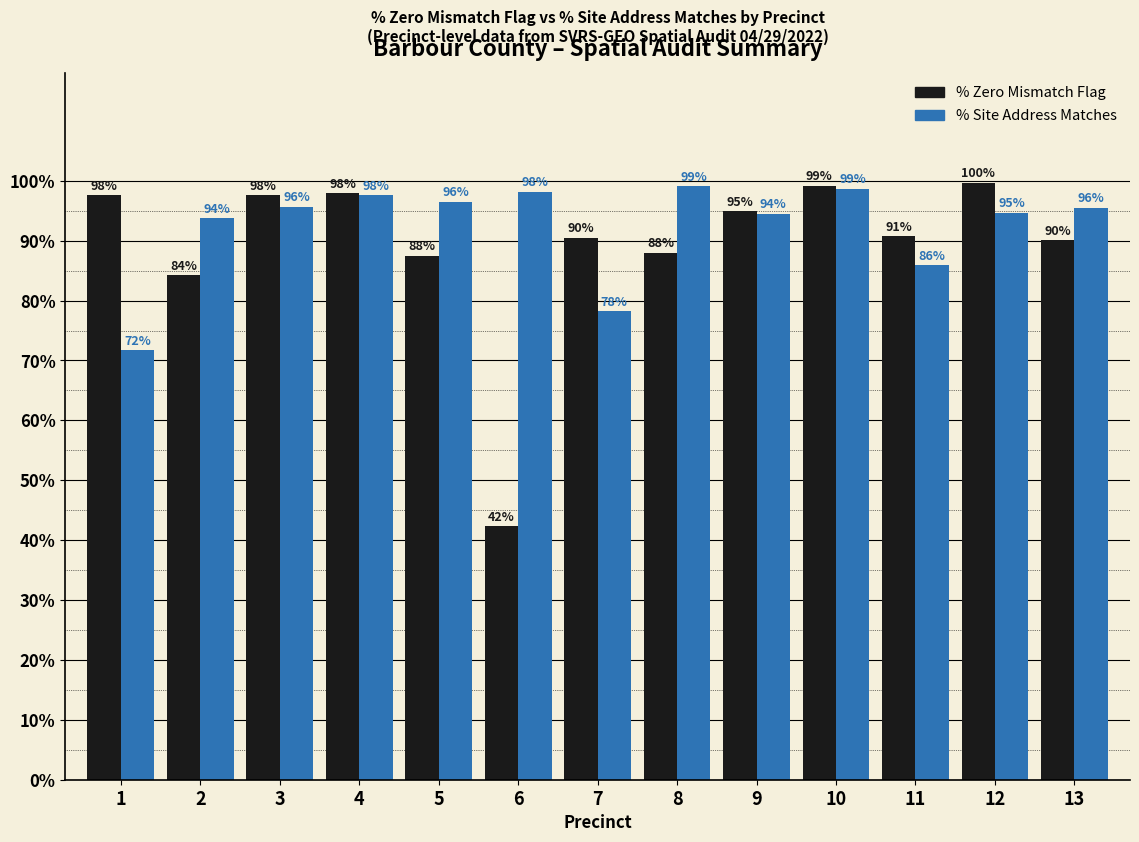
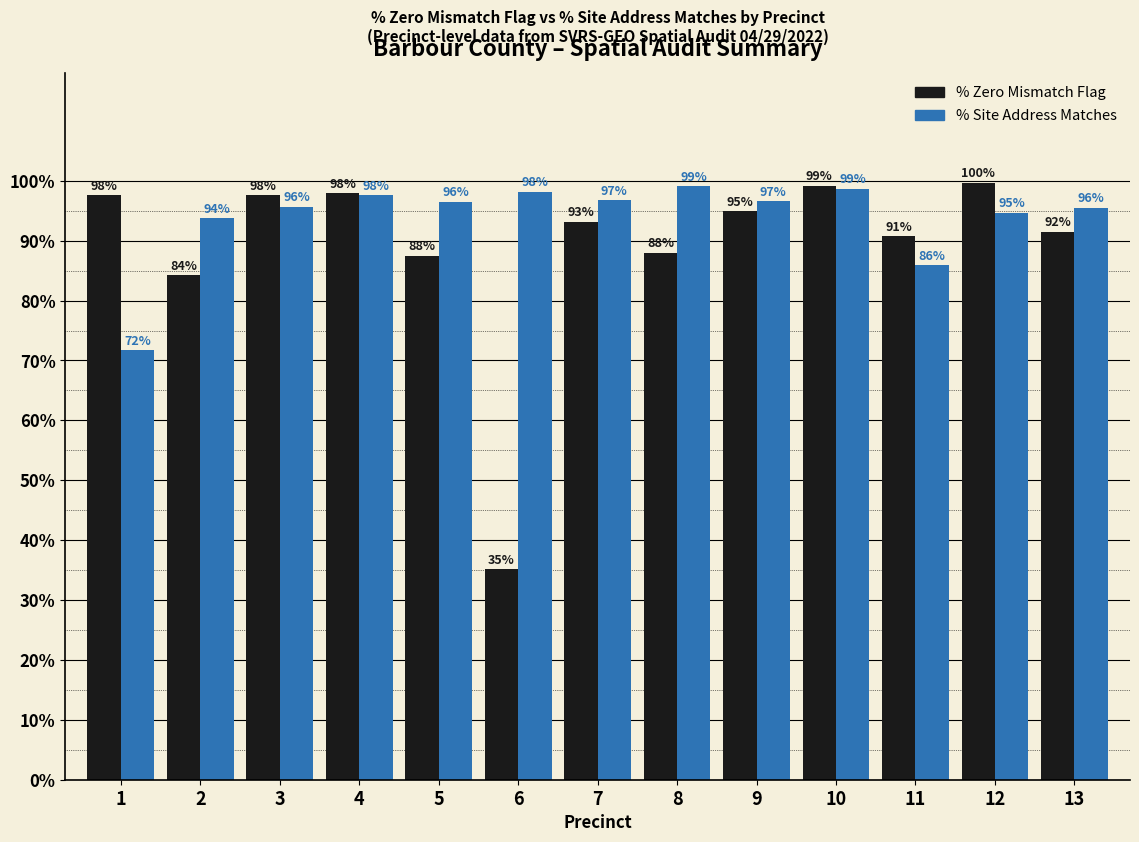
% Zero Mismatch Flag, 6: 42% -> 35%
% Zero Mismatch Flag, 7: 90% -> 93%
% Site Address Matches, 7: 78% -> 97%
% Site Address Matches, 9: 94% -> 97%
% Zero Mismatch Flag, 13: 90% -> 92%
